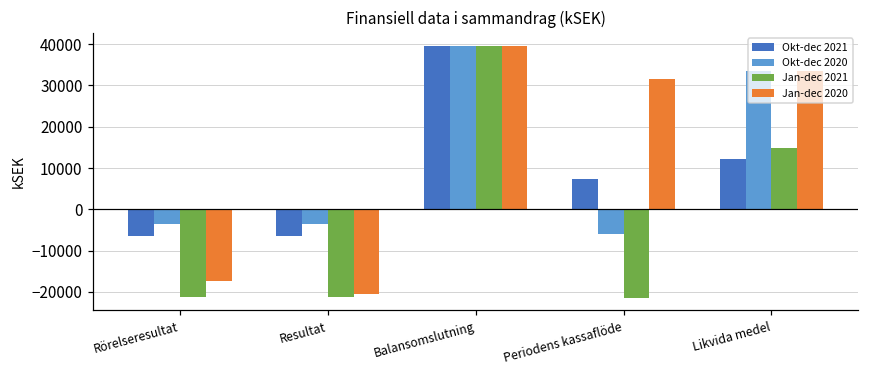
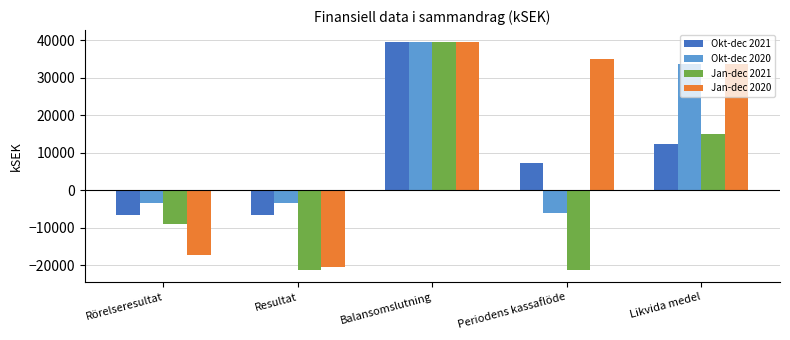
Jan-dec 2021, Rörelseresultat: -21000 -> -9000
Jan-dec 2020, Periodens kassaflöde: 32000 -> 35000
